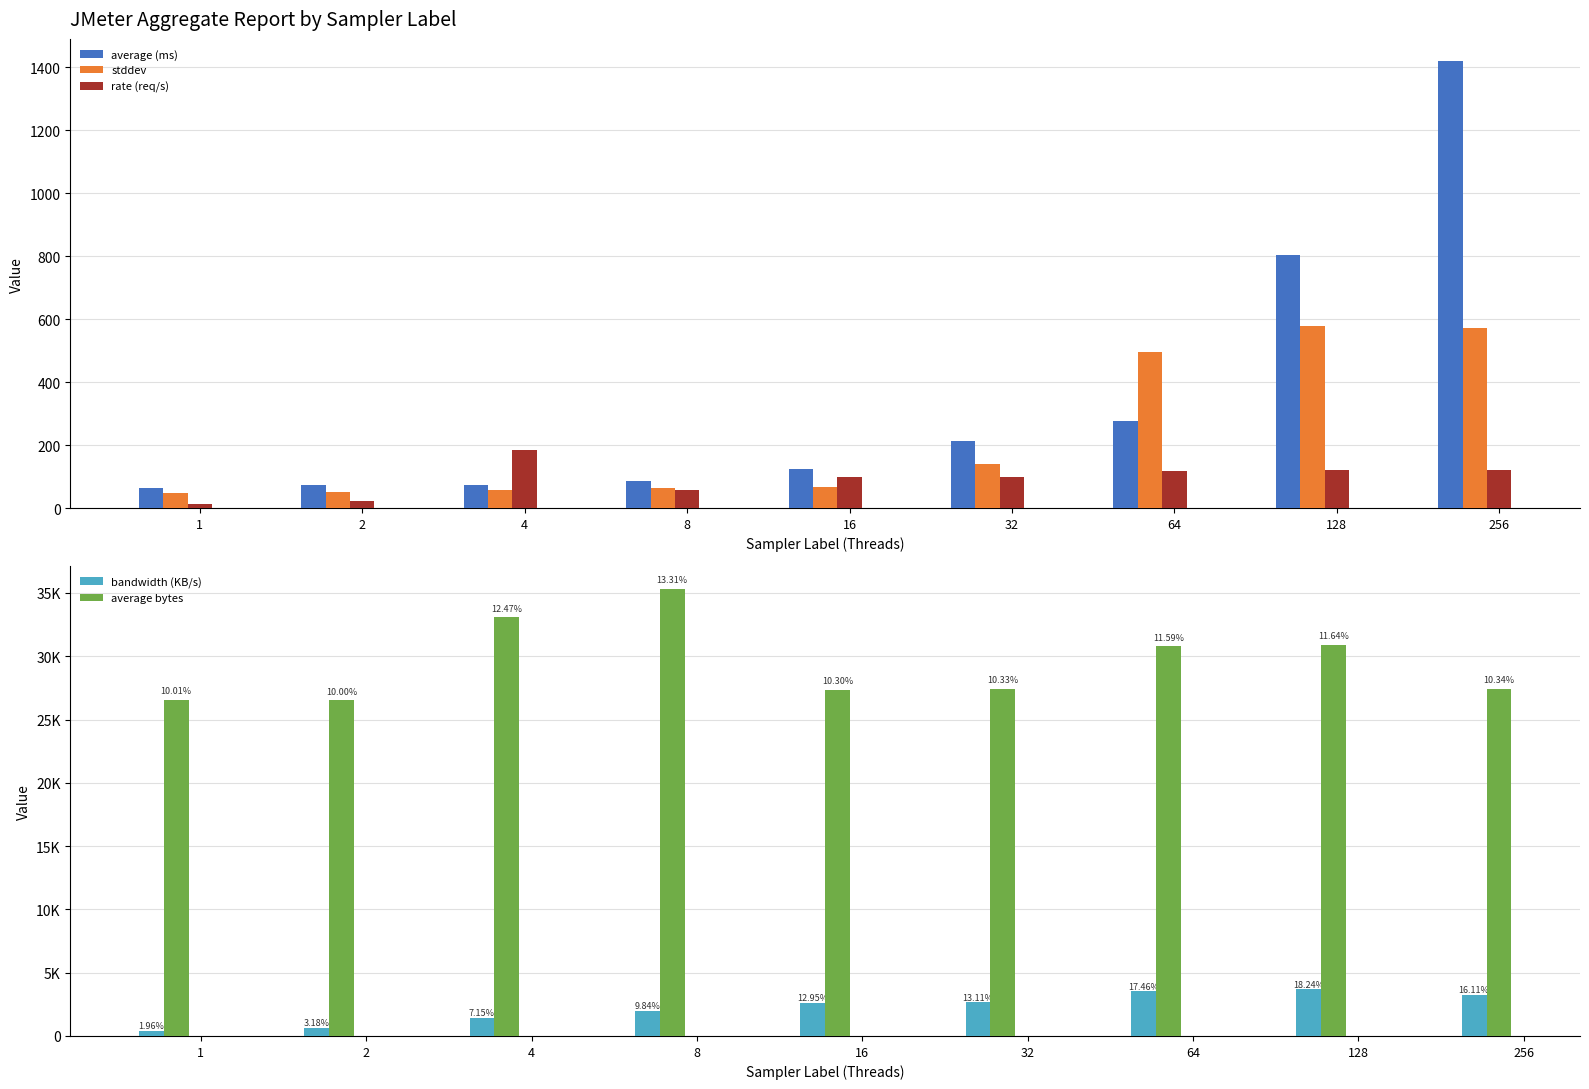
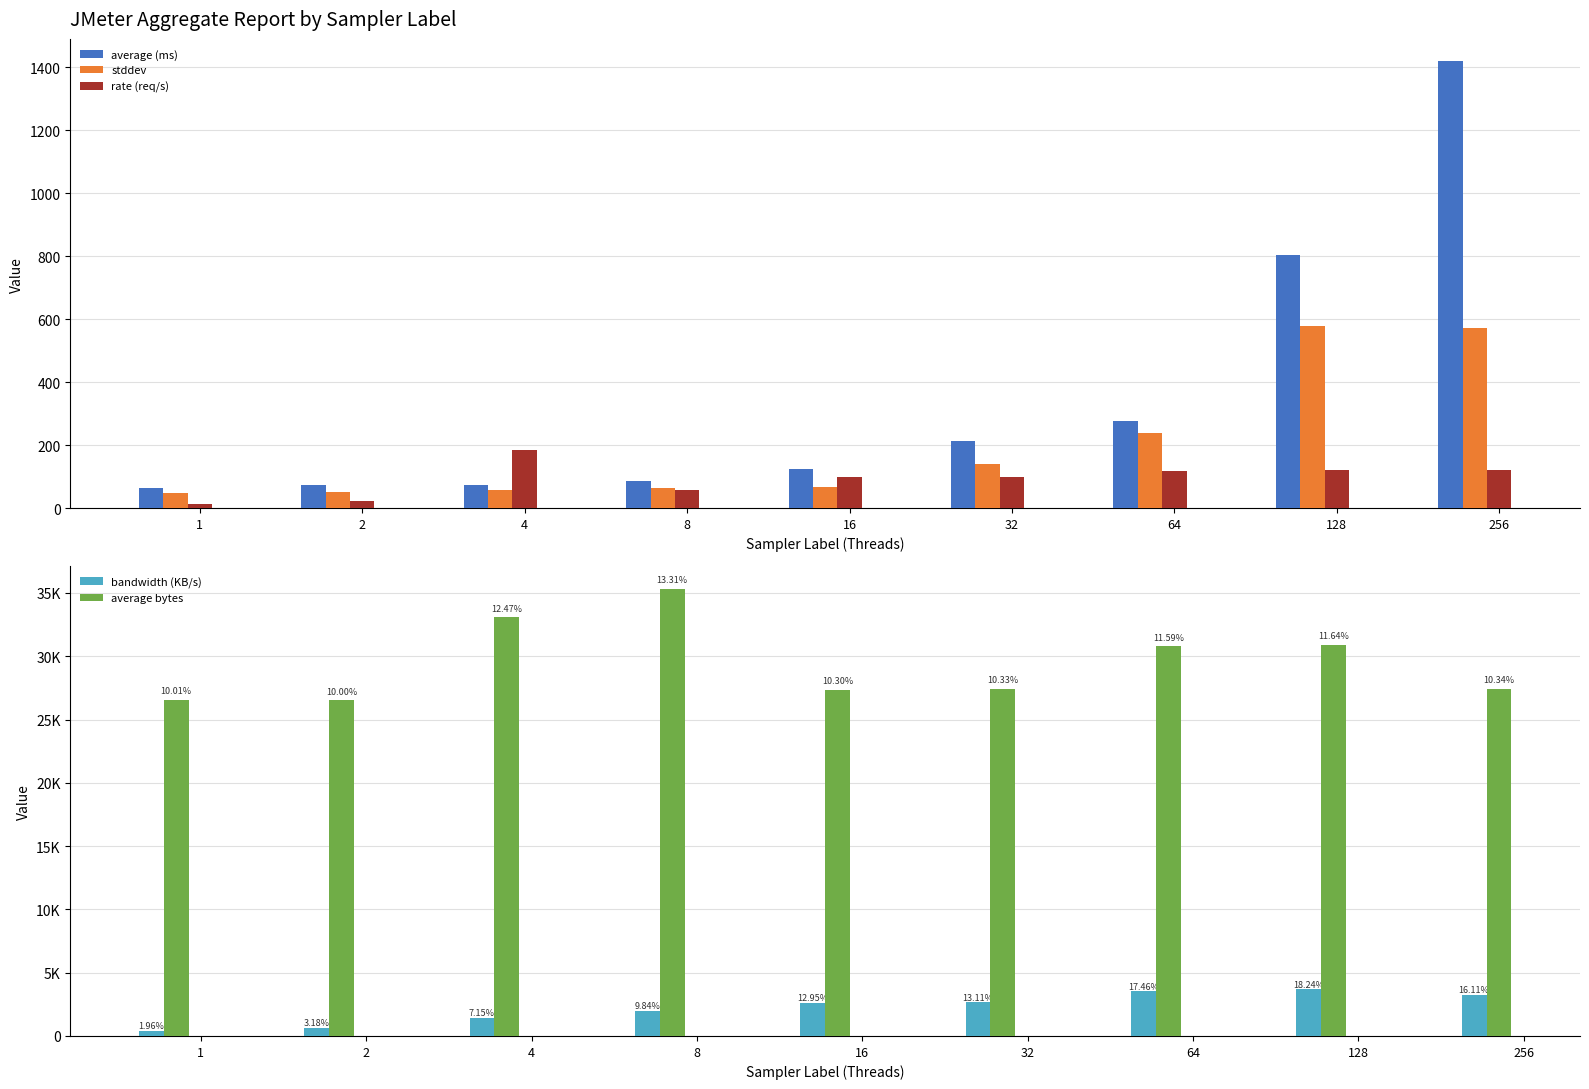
JMeter Aggregate Report by Sampler Label, stddev, 64: 500 -> 240
